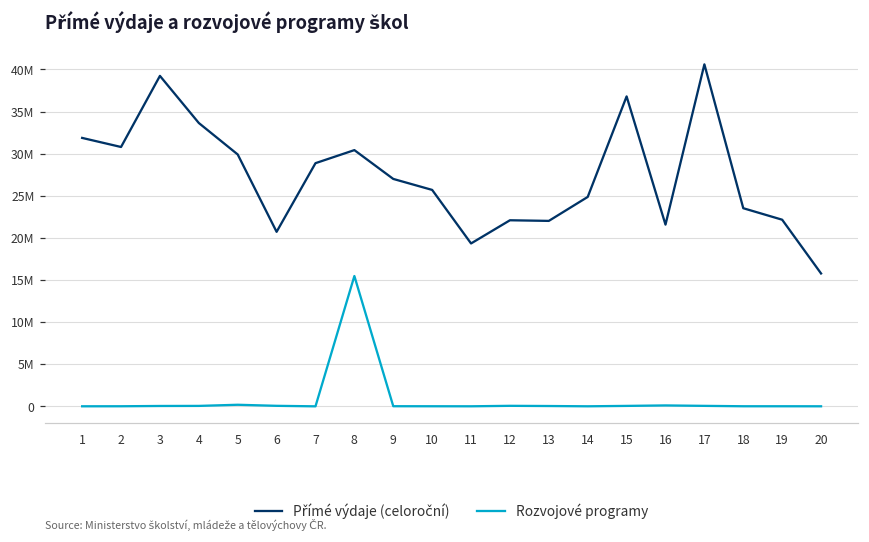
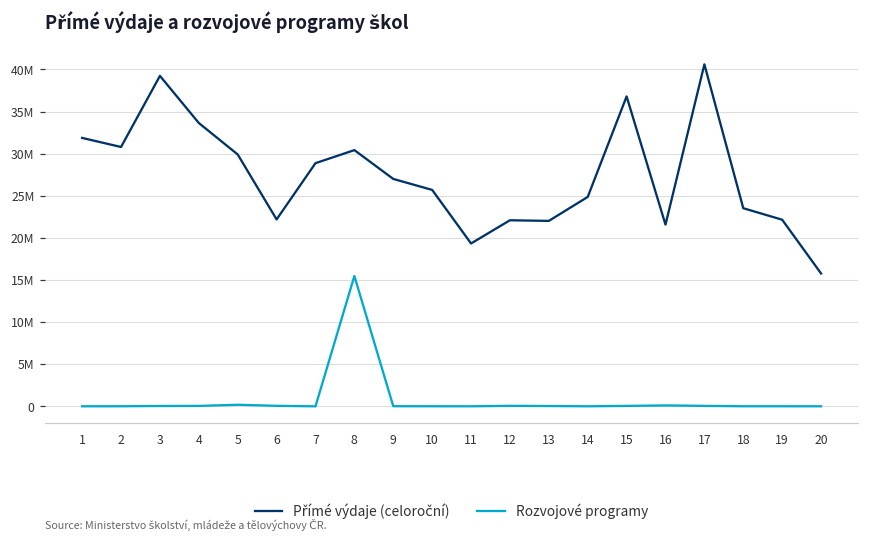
Přímé výdaje (celoroční), 6: 21000000 -> 22000000
